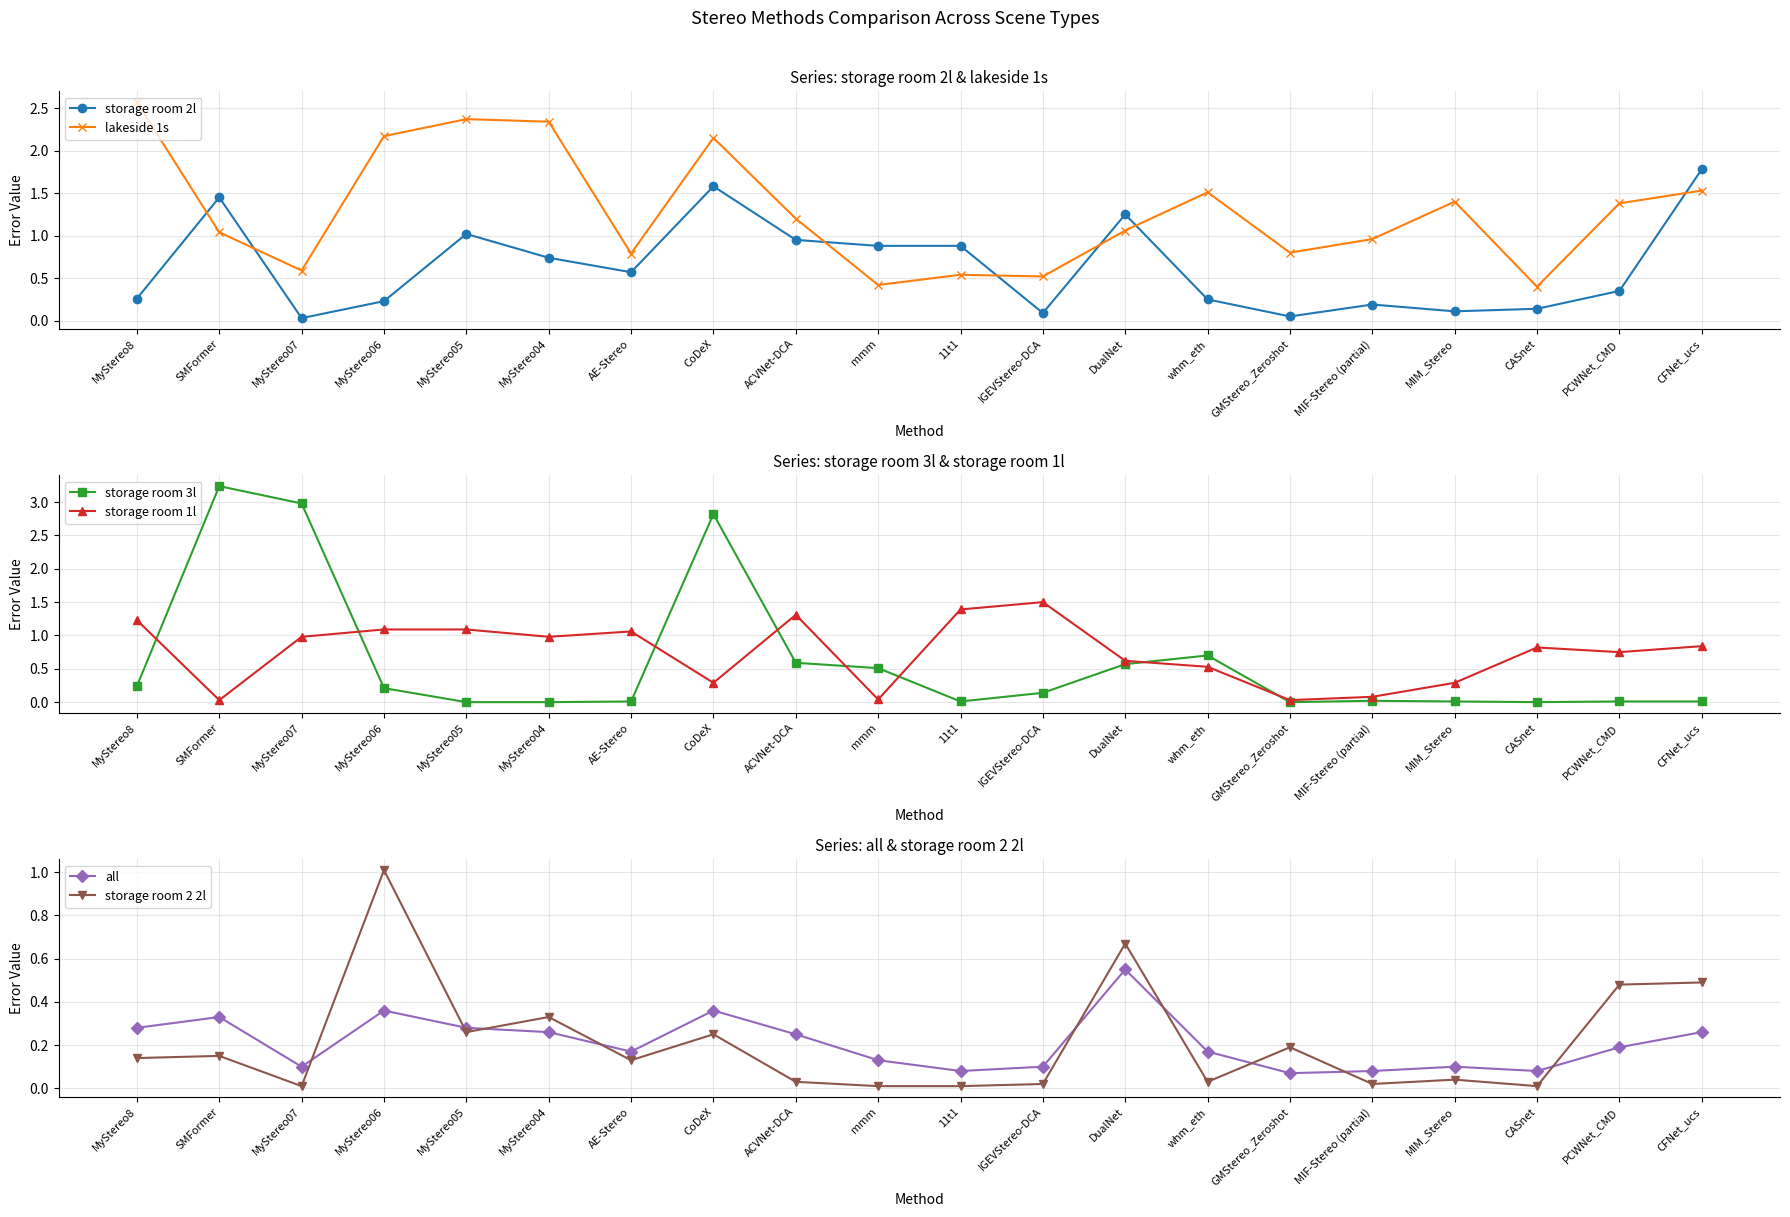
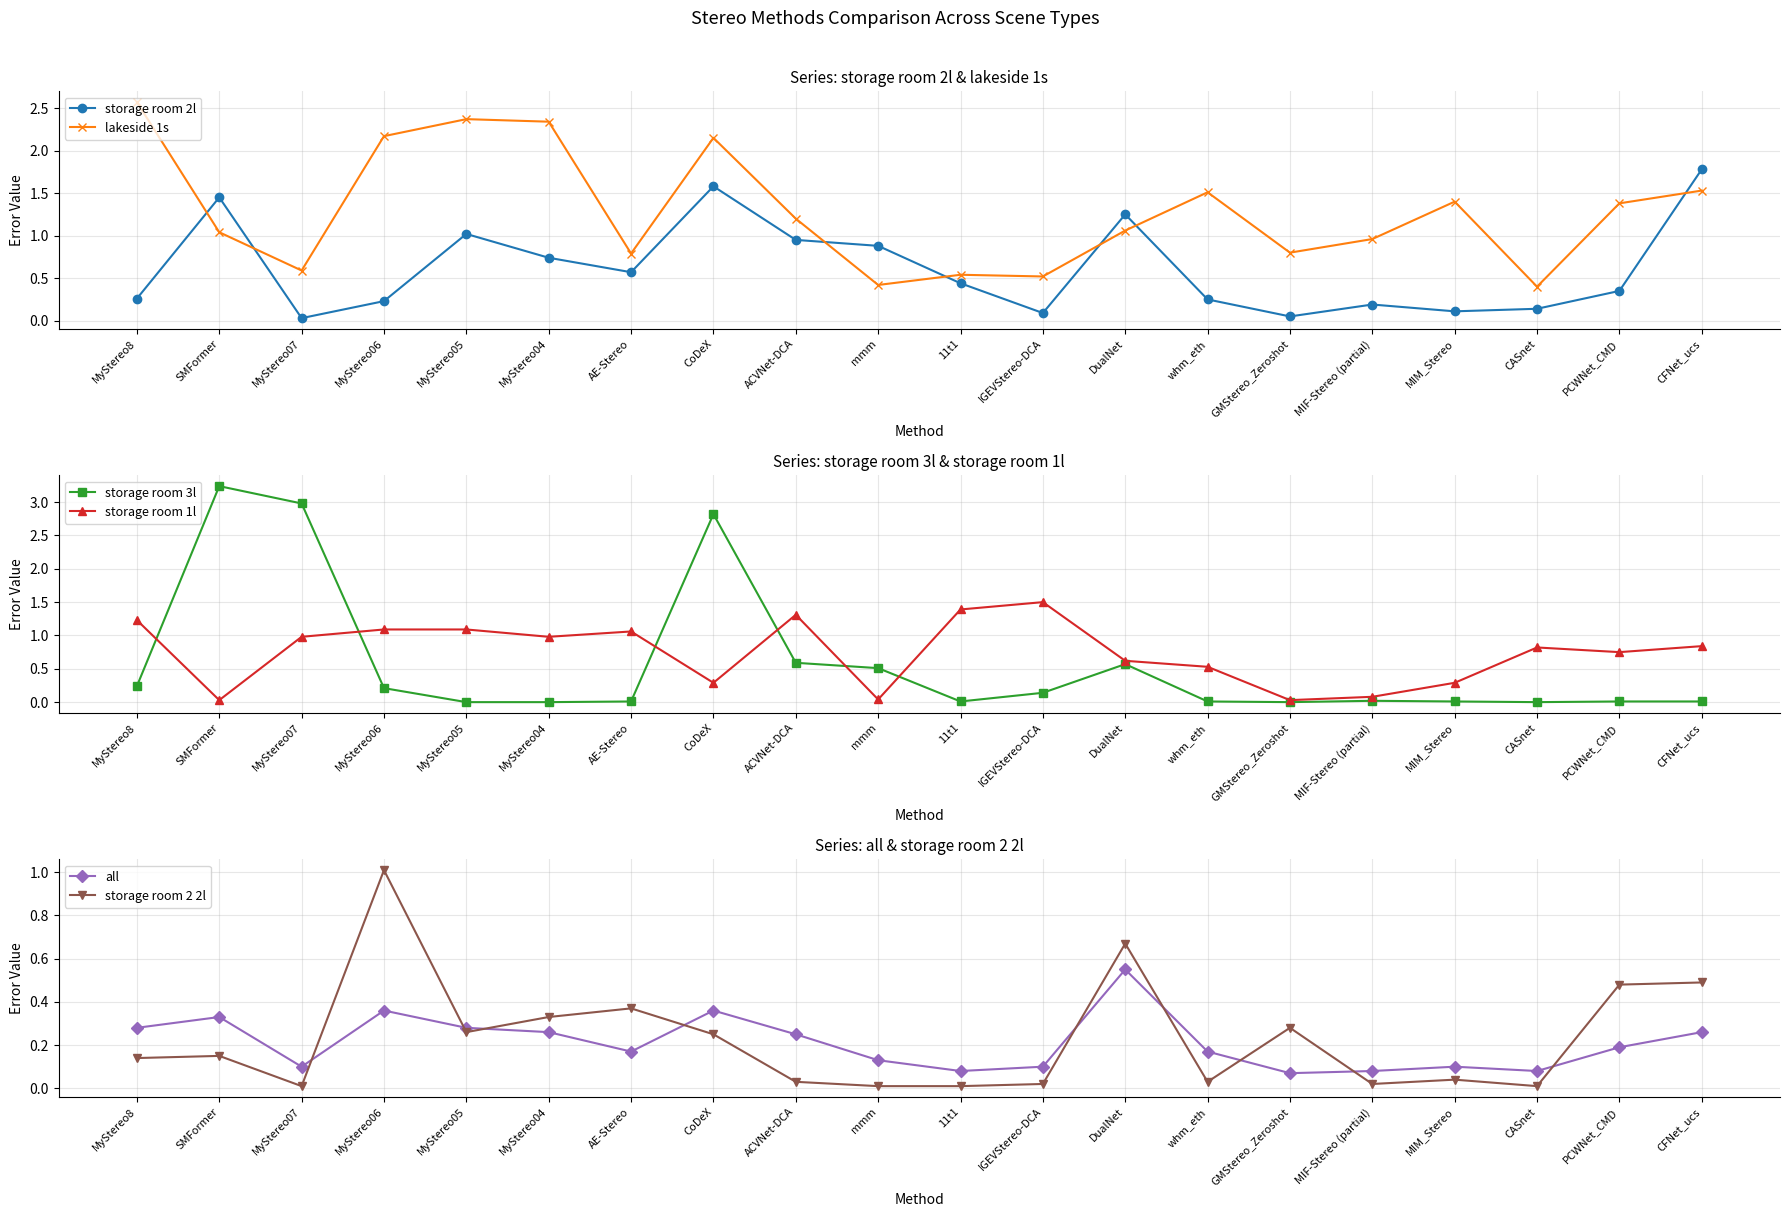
Series: storage room 2l & lakeside 1s, storage room 2l, 11t1: 0.9 -> 0.4
Series: storage room 3l & storage room 1l, storage room 3l, whm_eth: 0.7 -> 0.0
Series: all & storage room 2 2l, storage room 2 2l, AE-Stereo: 0.13 -> 0.37
Series: all & storage room 2 2l, storage room 2 2l, GMStereo_Zeroshot: 0.19 -> 0.28
